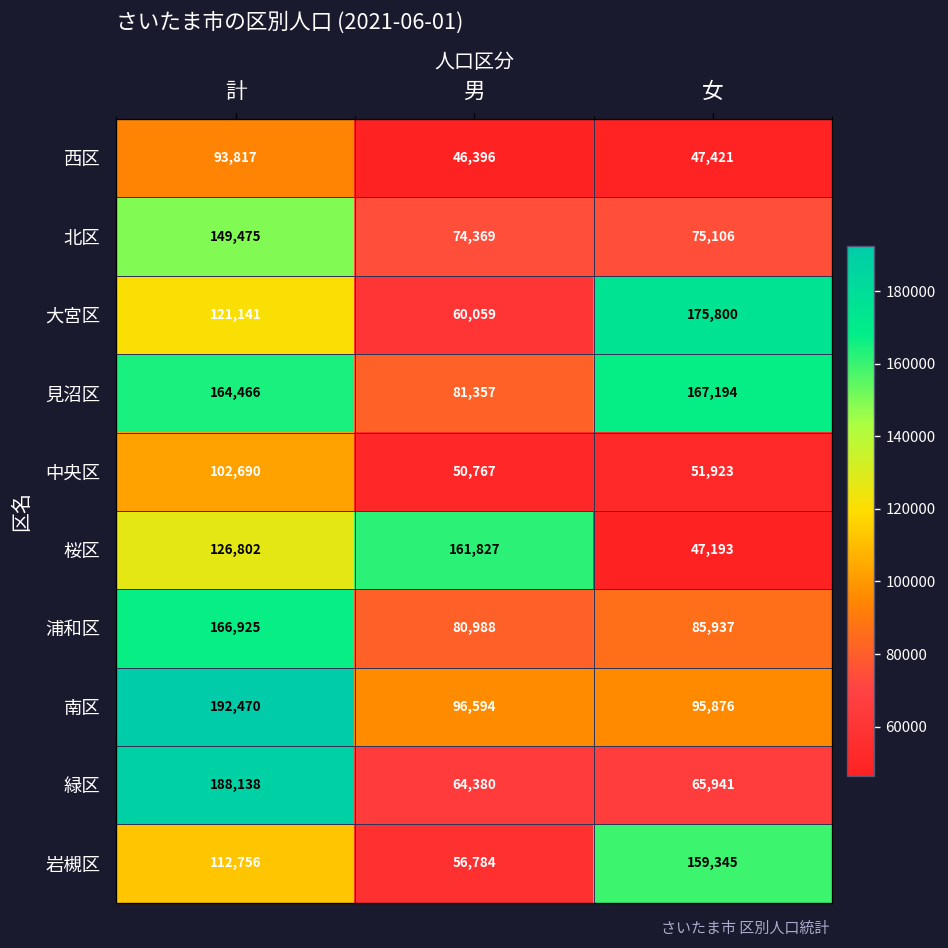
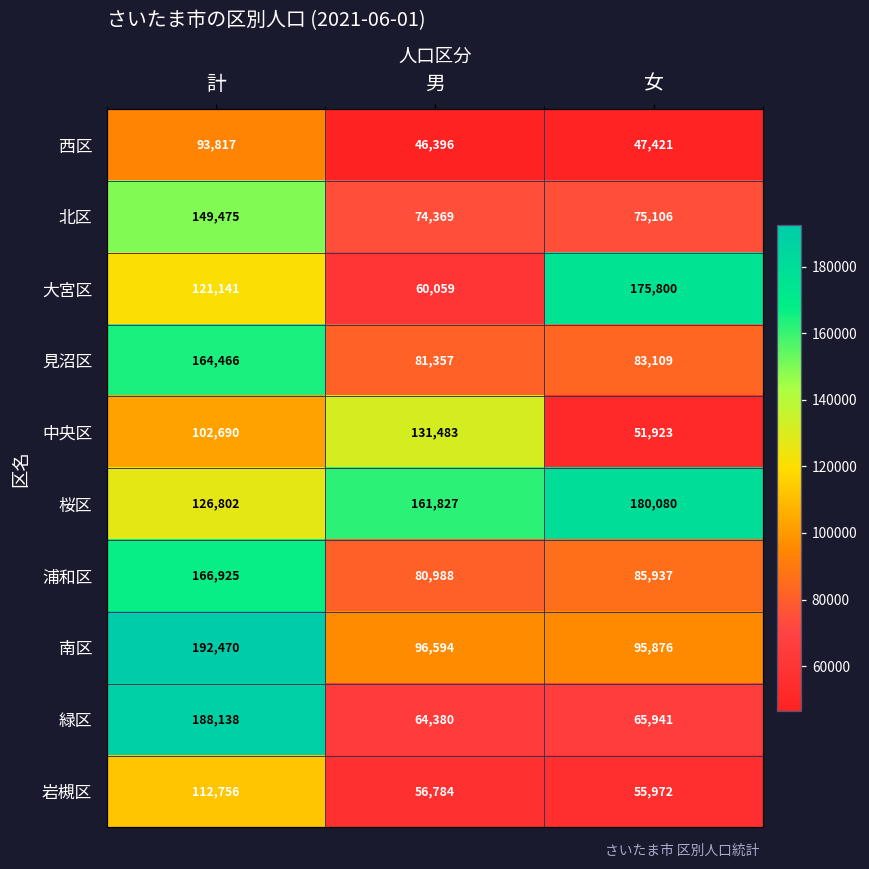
見沼区, 女: 167,194 -> 83,109
中央区, 男: 50,767 -> 131,483
桜区, 女: 47,193 -> 180,080
岩槻区, 女: 159,345 -> 55,972
